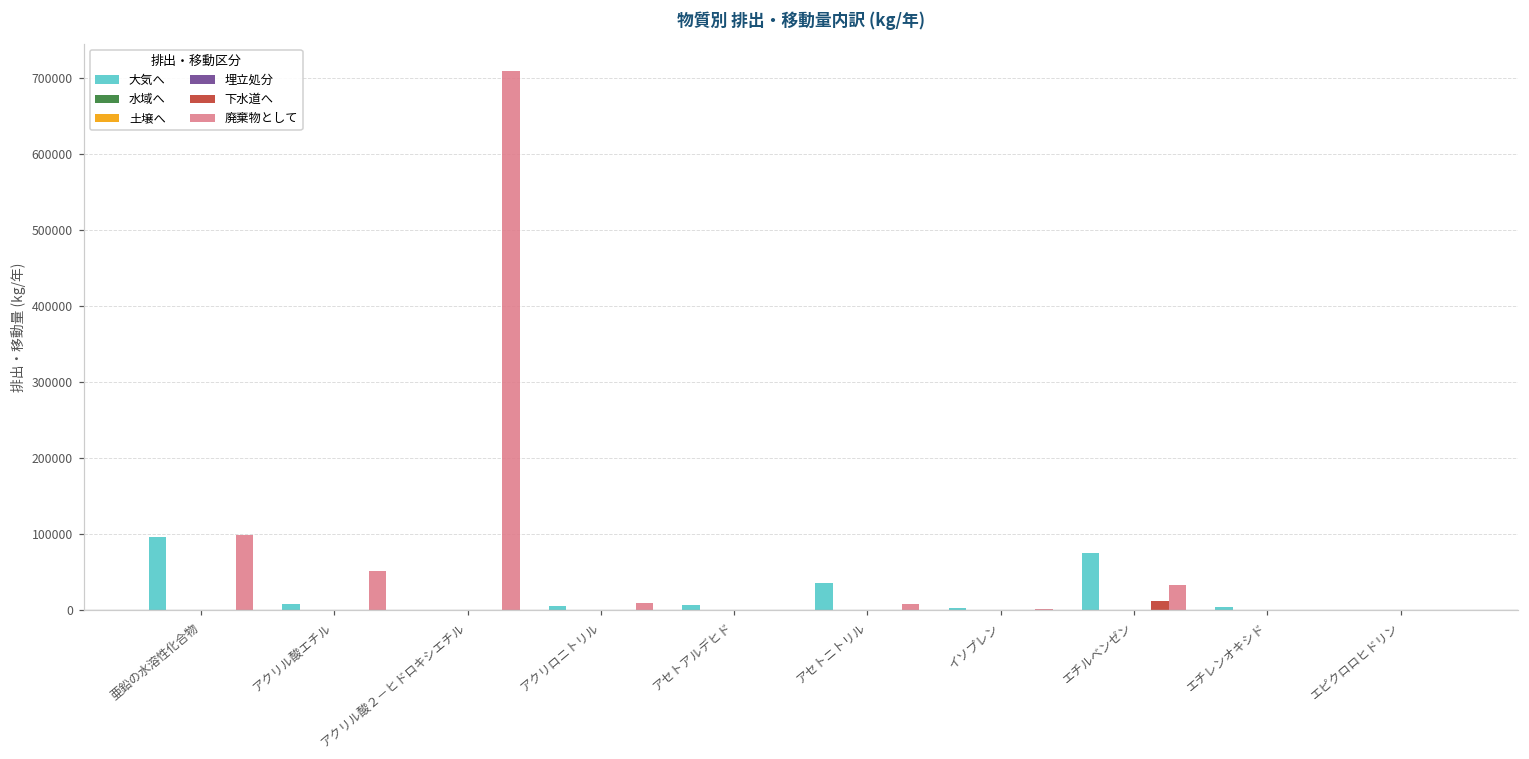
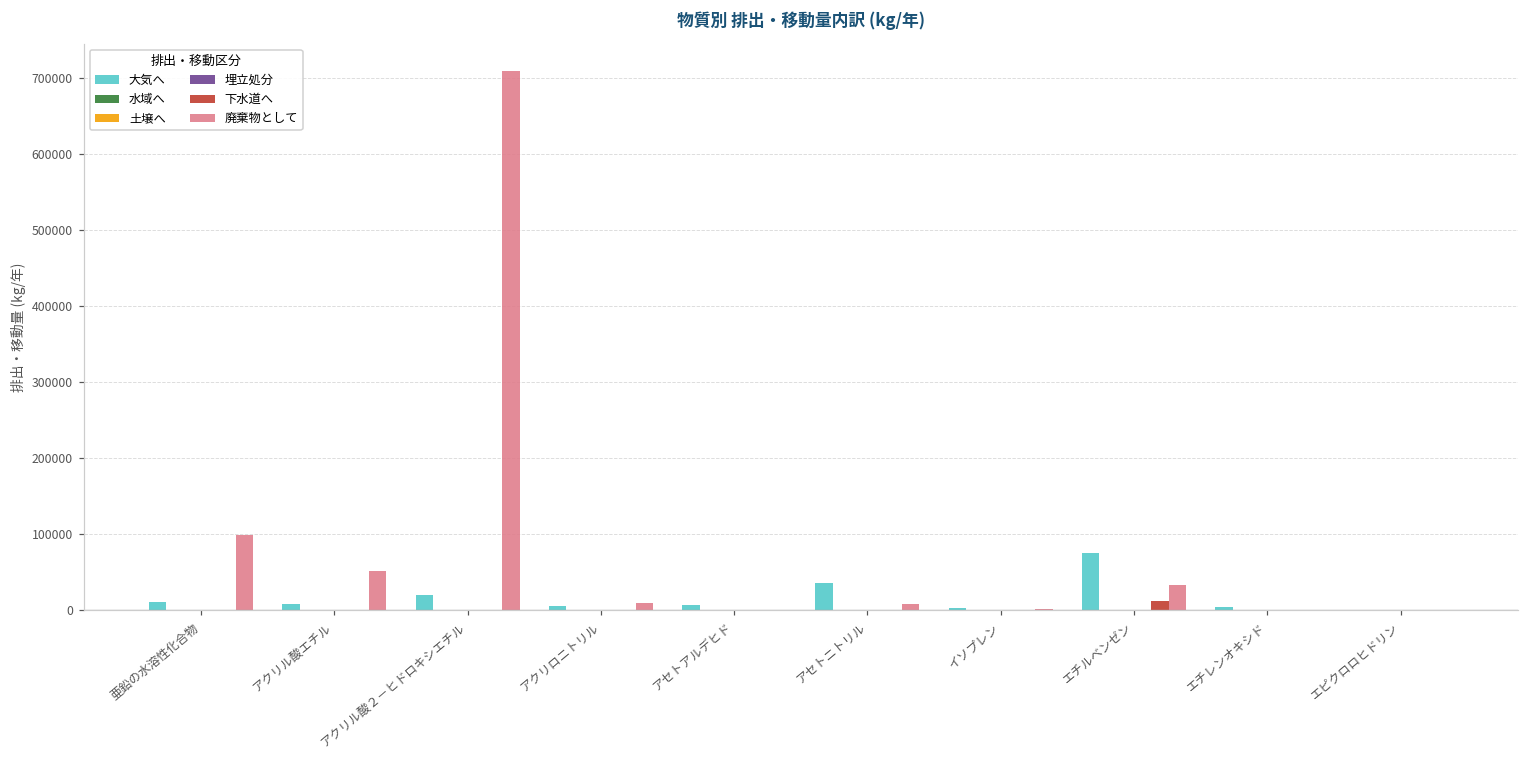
大気へ, 亜鉛の水溶性化合物: 100000 -> 10000
大気へ, アクリル酸２－ヒドロキシエチル: 0 -> 20000
